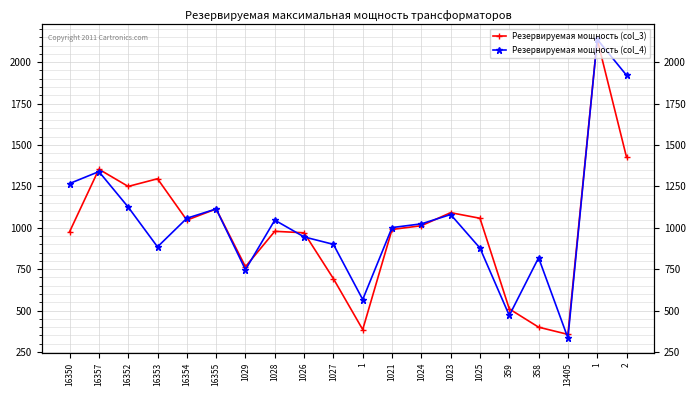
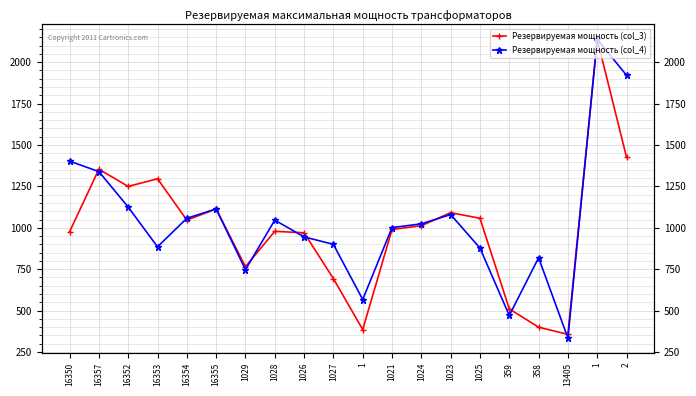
Резервируемая мощность (col_4), 16350: 1270 -> 1400
